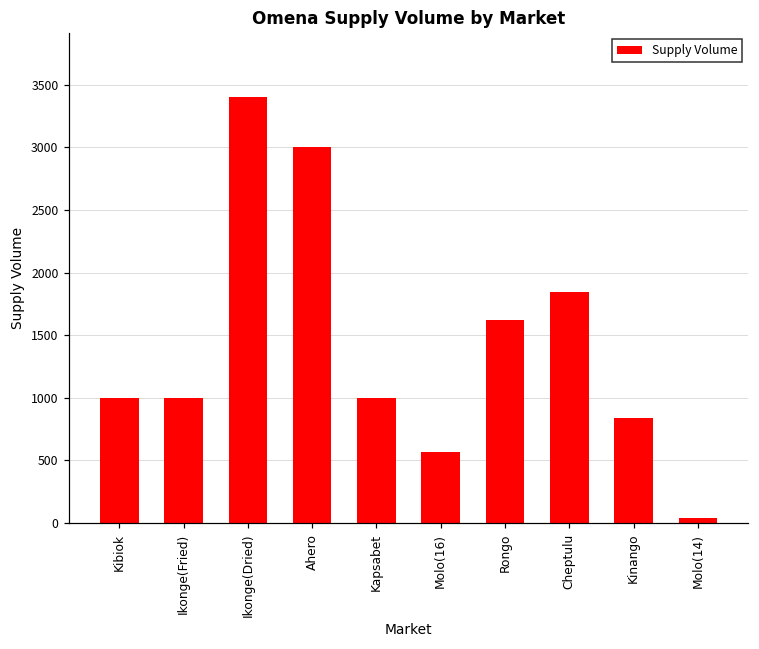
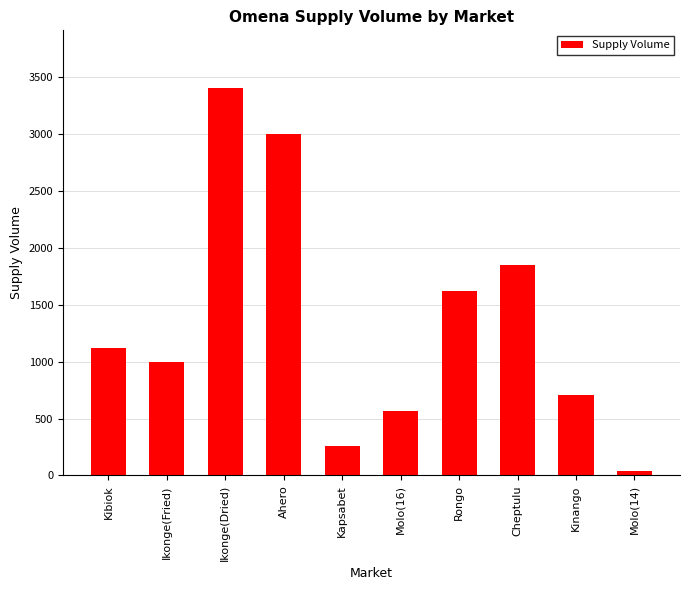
Kibiok: 1000 -> 1120
Kapsabet: 1000 -> 260
Kinango: 840 -> 710
